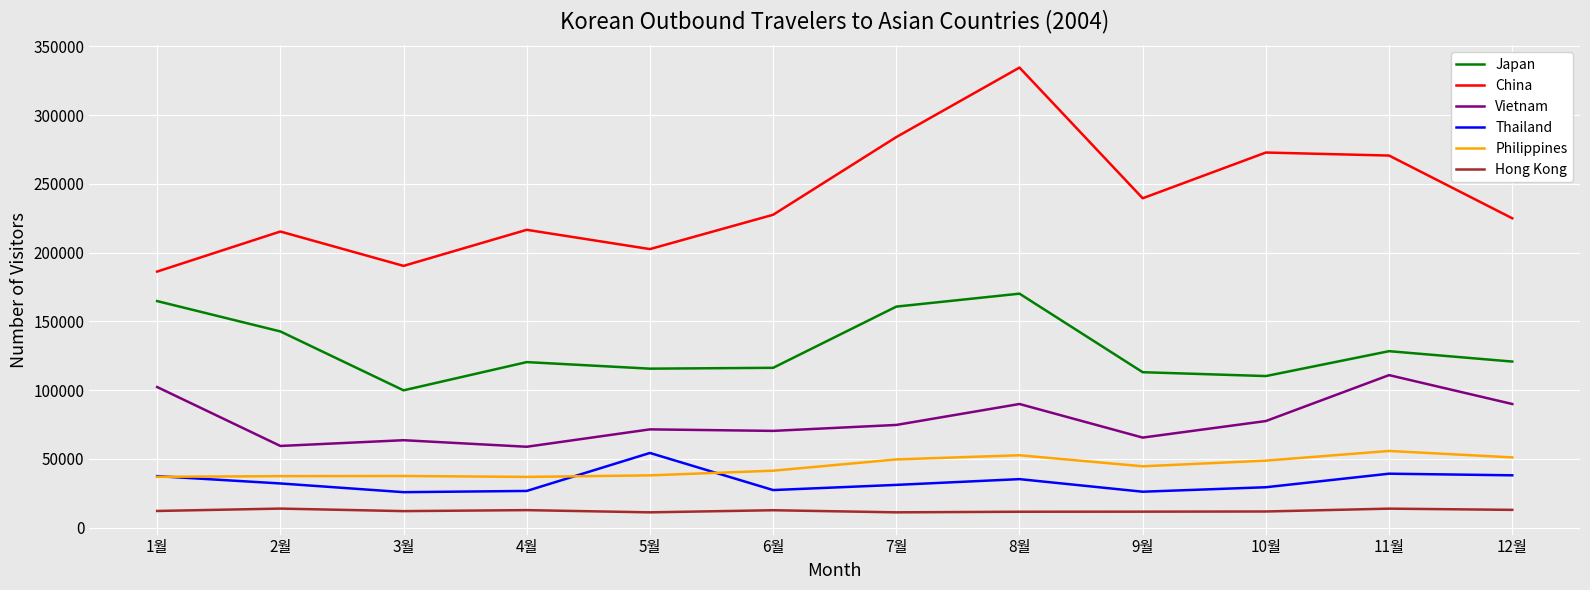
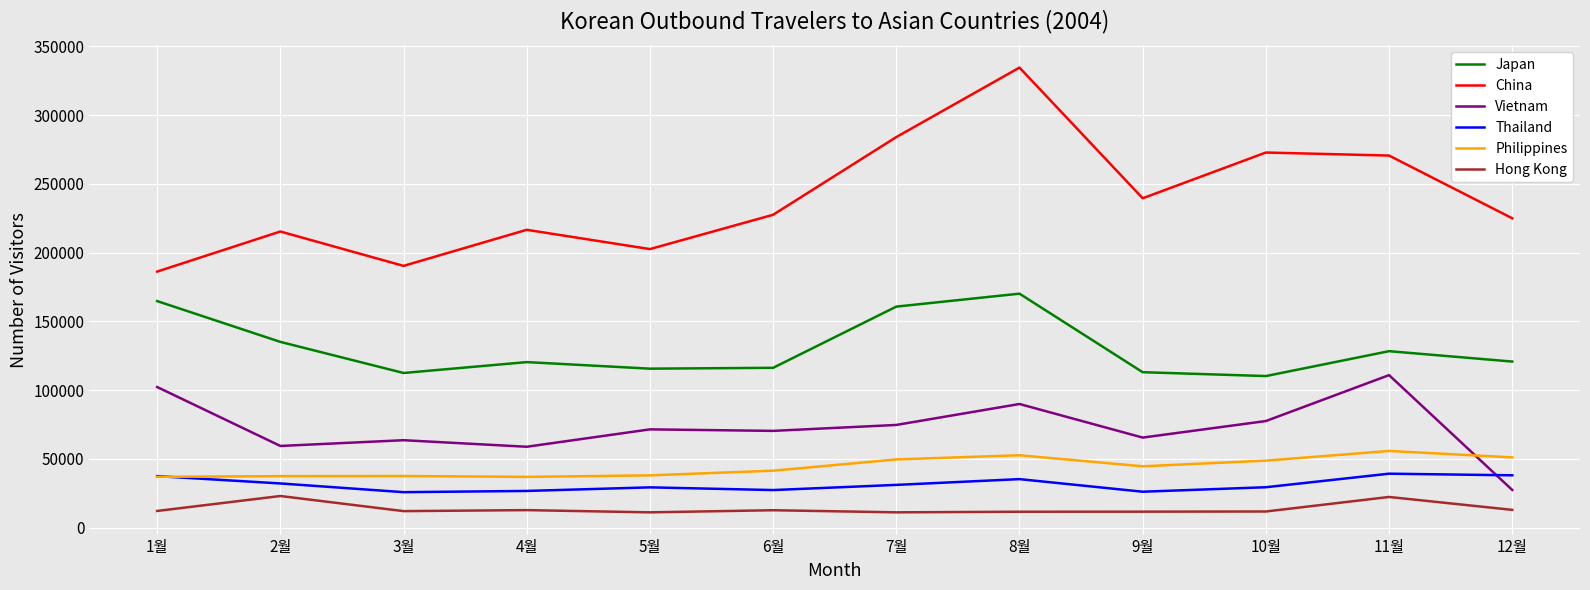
Japan, 2월: 143000 -> 135000
Hong Kong, 2월: 14000 -> 23000
Japan, 3월: 100000 -> 113000
Thailand, 5월: 54000 -> 29000
Hong Kong, 11월: 14000 -> 22000
Vietnam, 12월: 90000 -> 27000
